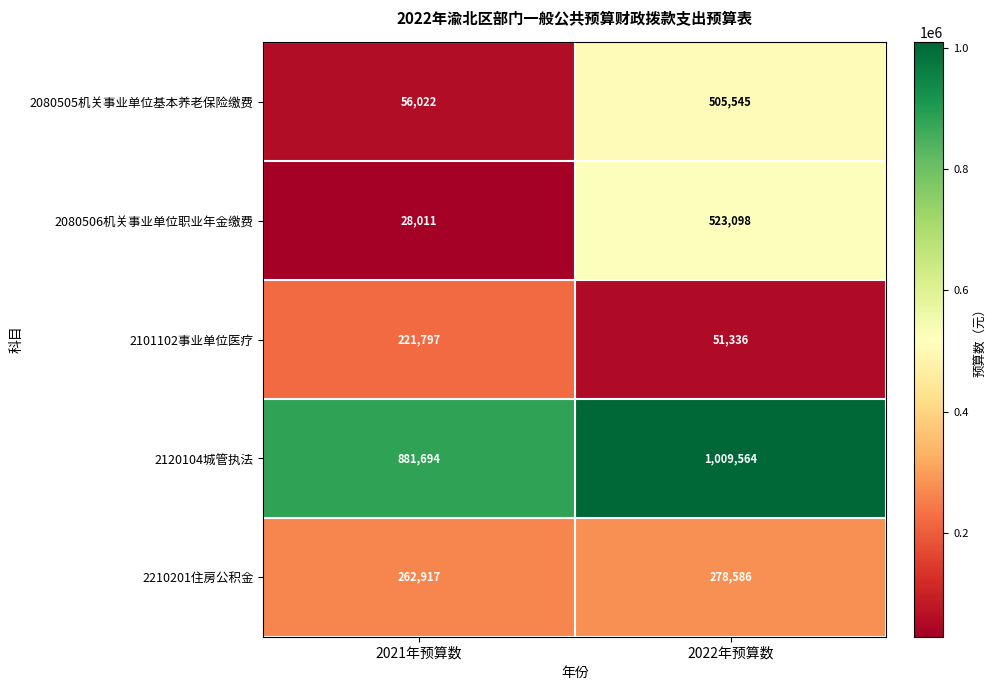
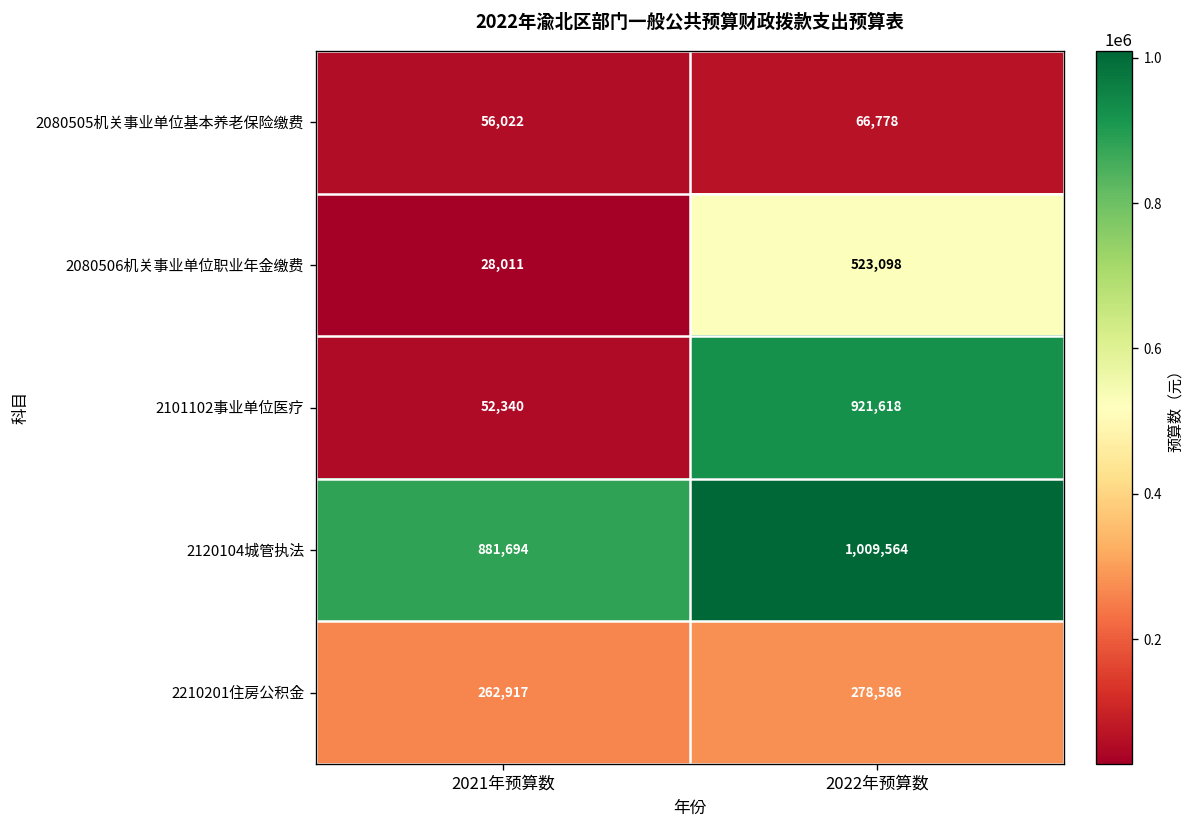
2080505机关事业单位基本养老保险缴费, 2022年预算数: 505,545 -> 66,778
2101102事业单位医疗, 2021年预算数: 221,797 -> 52,340
2101102事业单位医疗, 2022年预算数: 51,336 -> 921,618
